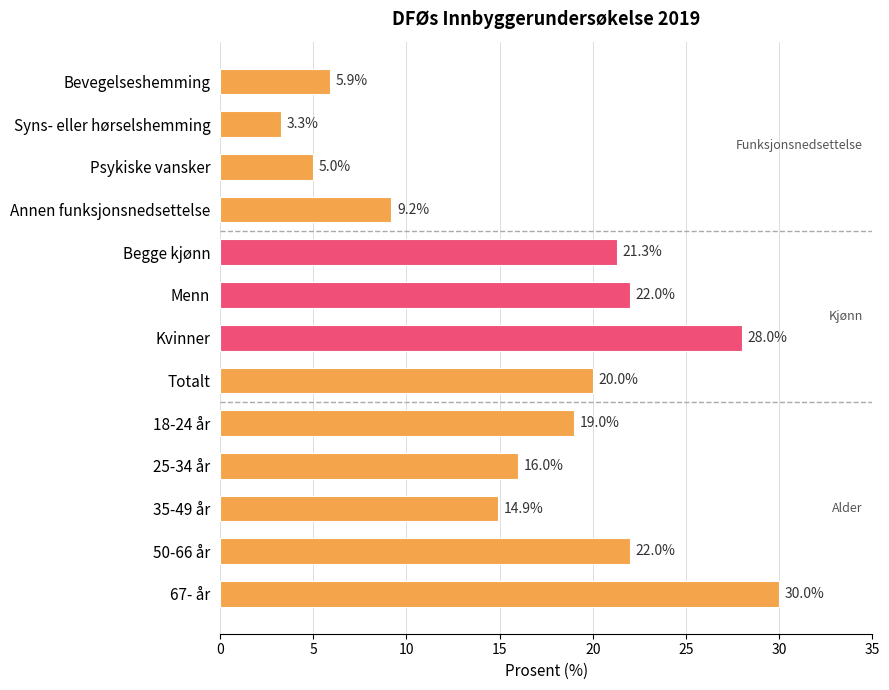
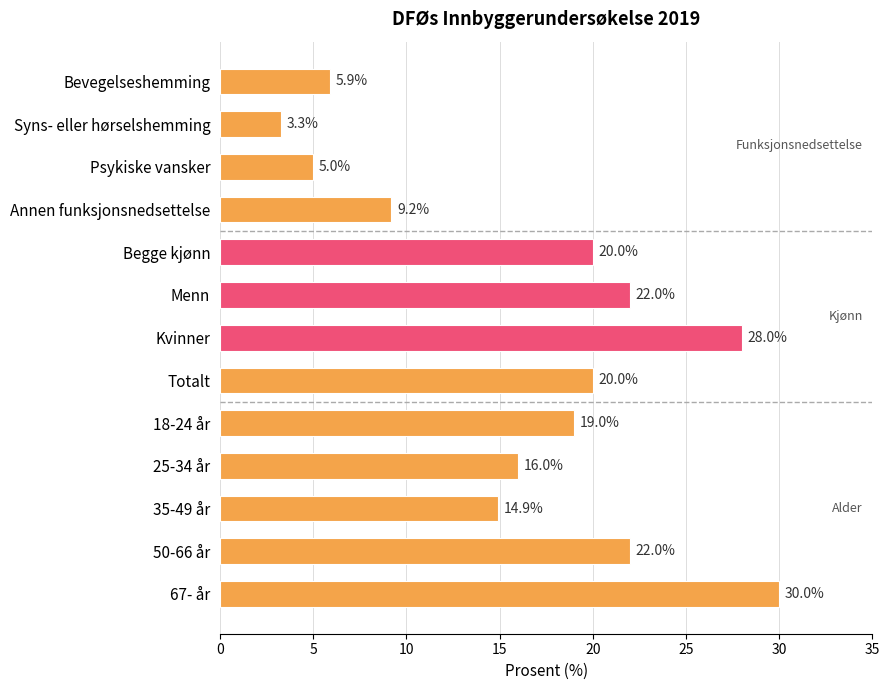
Begge kjønn: 21.3% -> 20.0%
